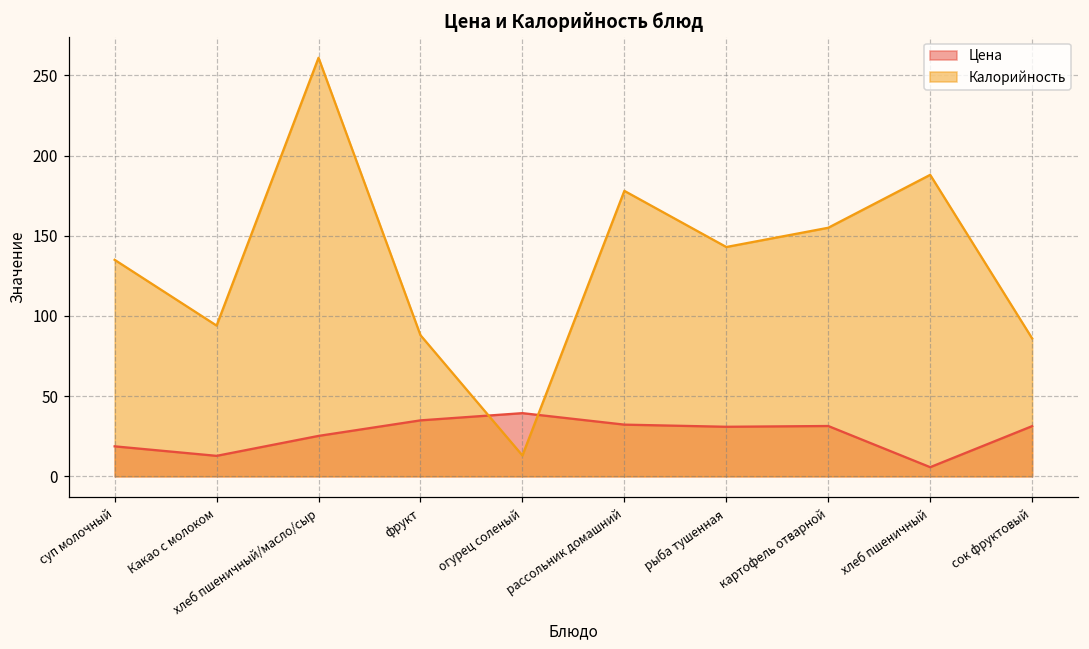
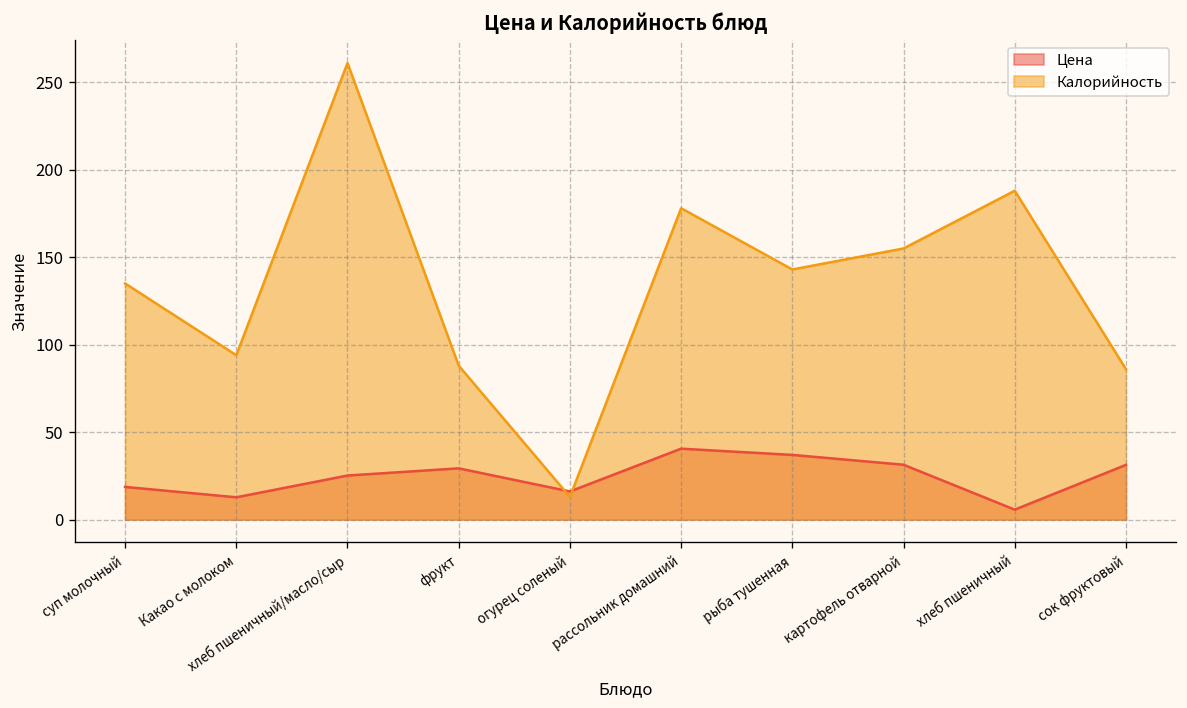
Цена, фрукт: 35 -> 29
Цена, огурец соленый: 39 -> 16
Цена, рассольник домашний: 32 -> 41
Цена, рыба тушенная: 31 -> 37
